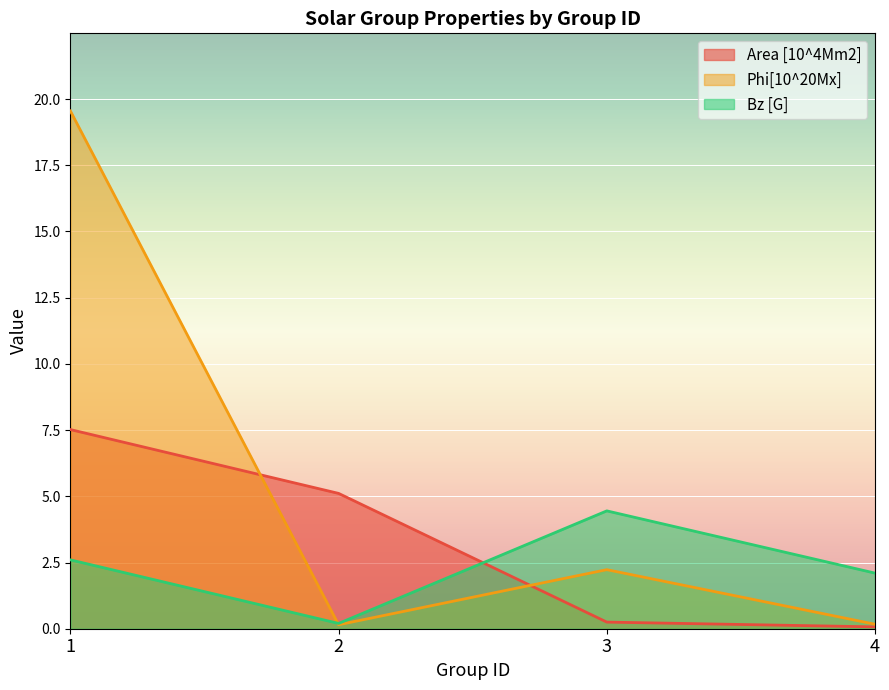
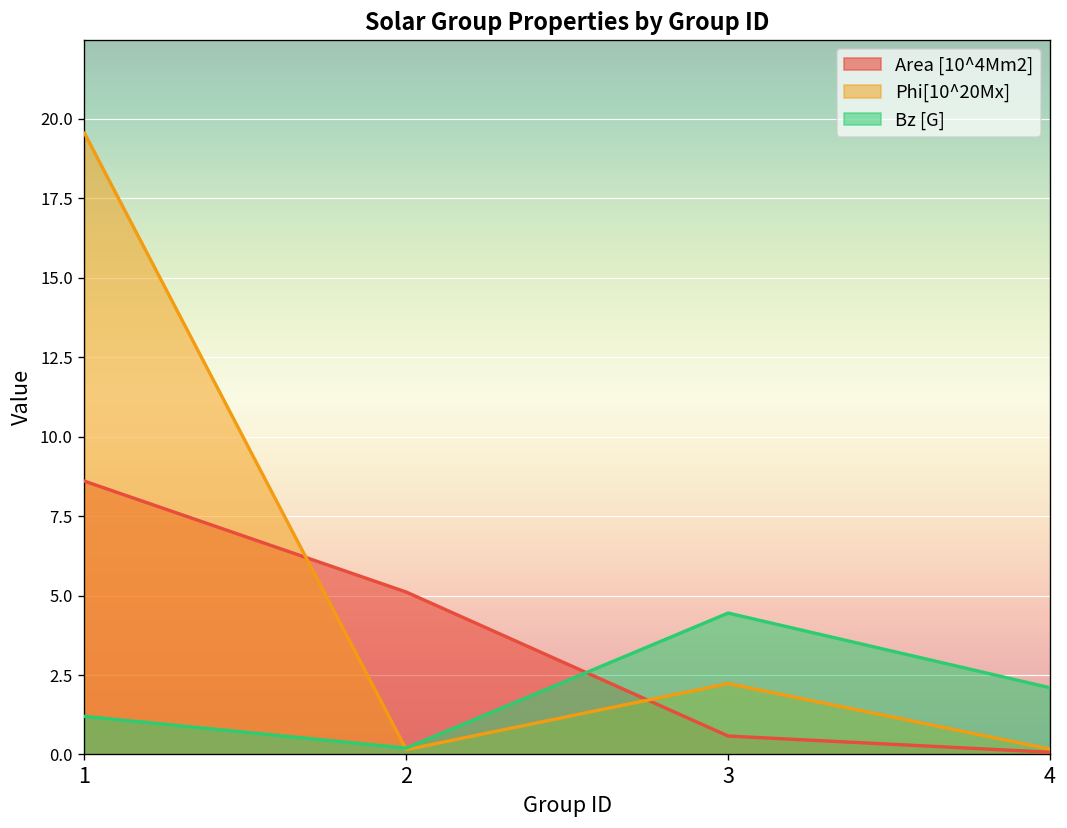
Area [10^4Mm2], 1: 7.5 -> 8.6
Bz [G], 1: 2.6 -> 1.2
Area [10^4Mm2], 3: 0.3 -> 0.6
